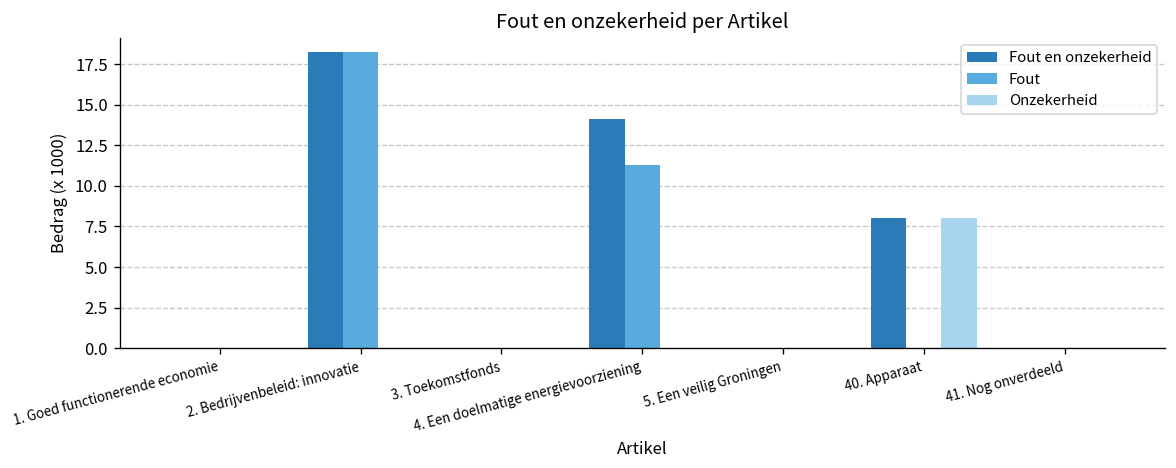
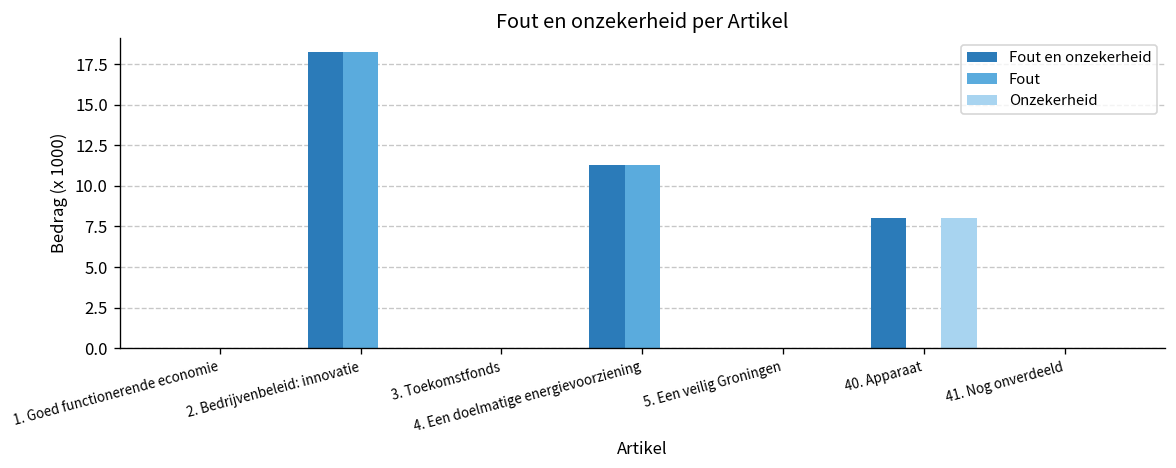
Fout en onzekerheid, 4. Een doelmatige energievoorziening: 14.1 -> 11.3
